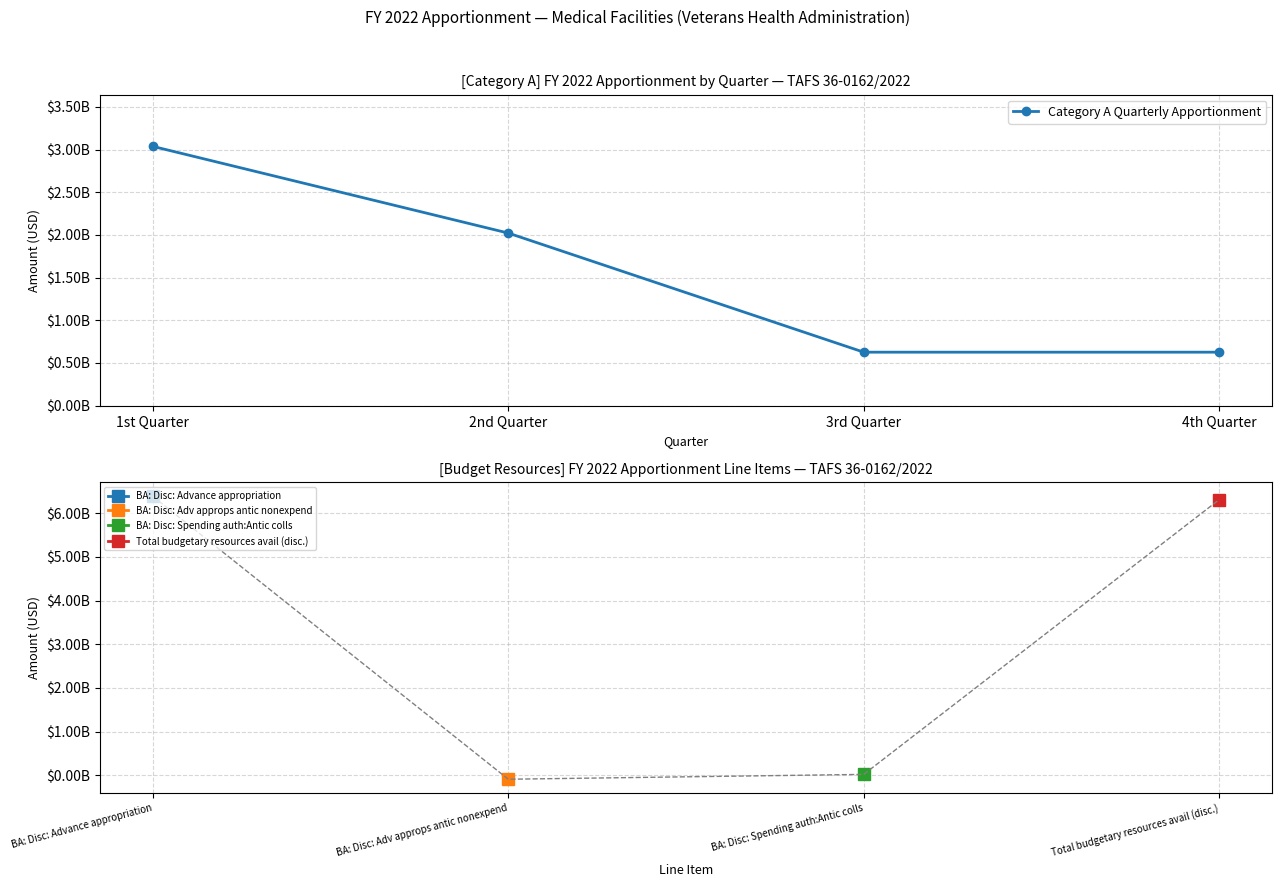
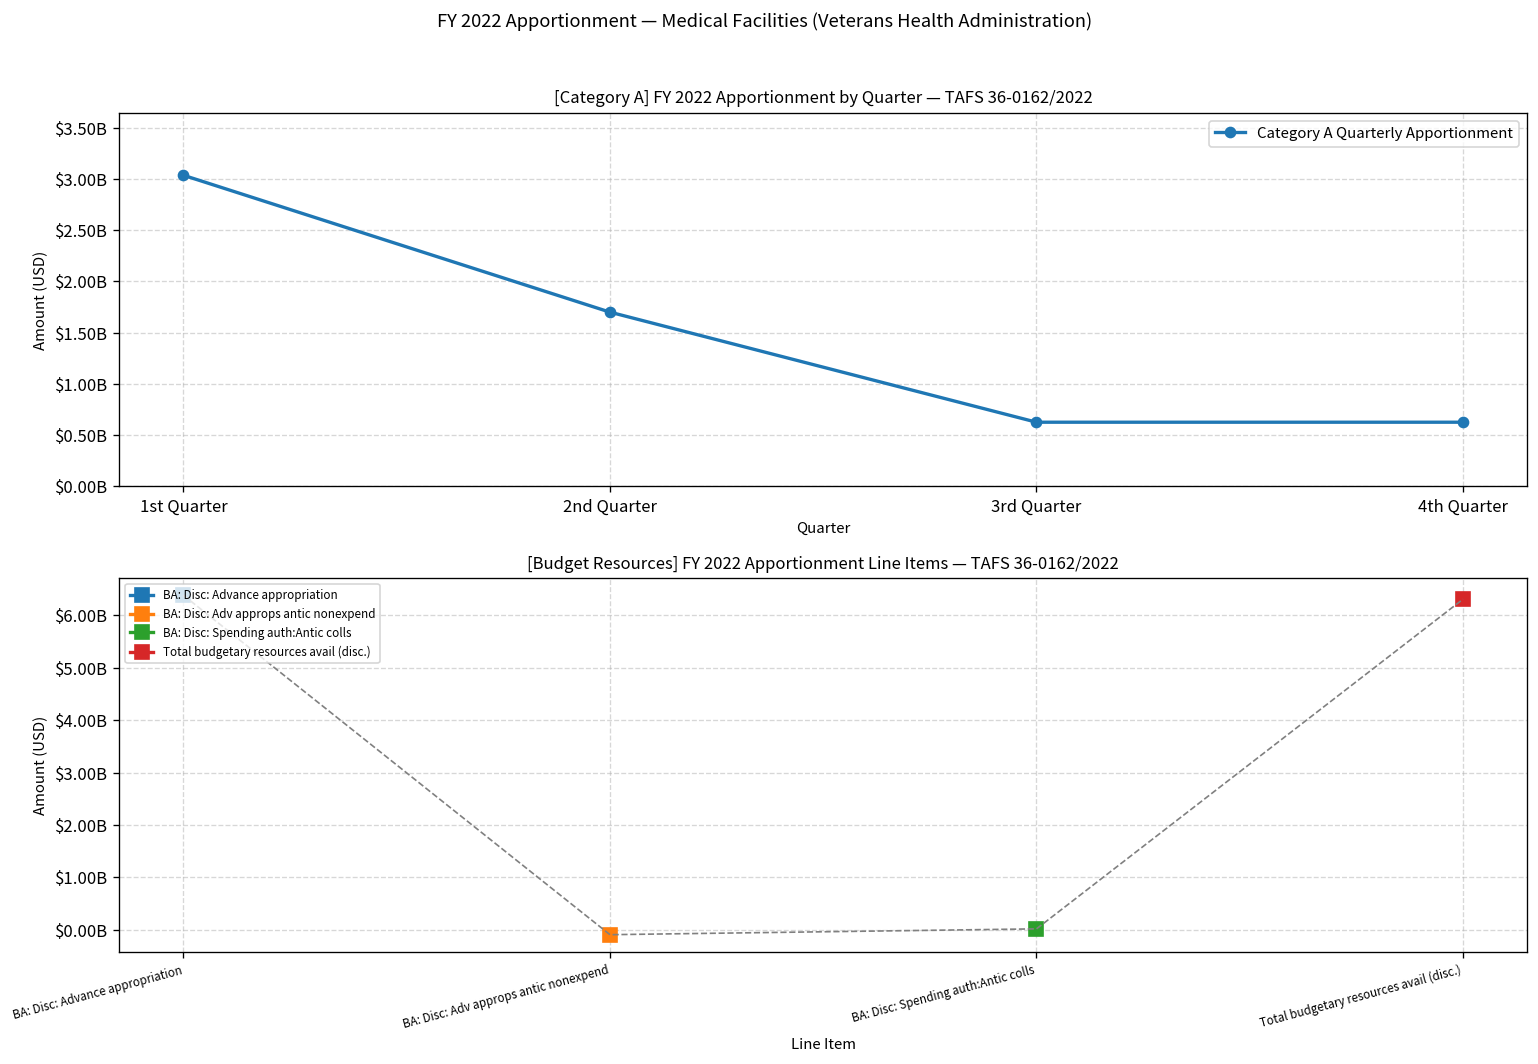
[Category A] FY 2022 Apportionment by Quarter — TAFS 36-0162/2022, 2nd Quarter: $2000000000 -> $1700000000
